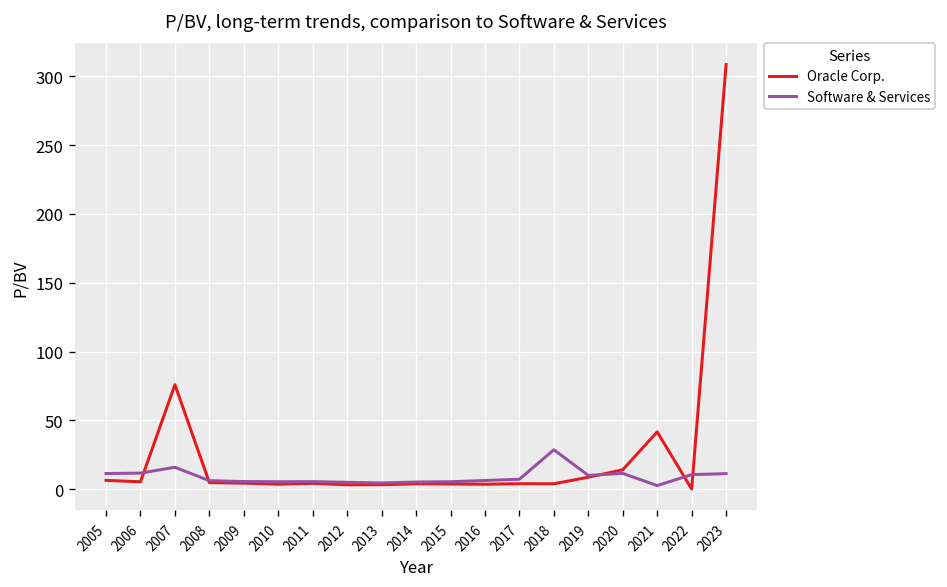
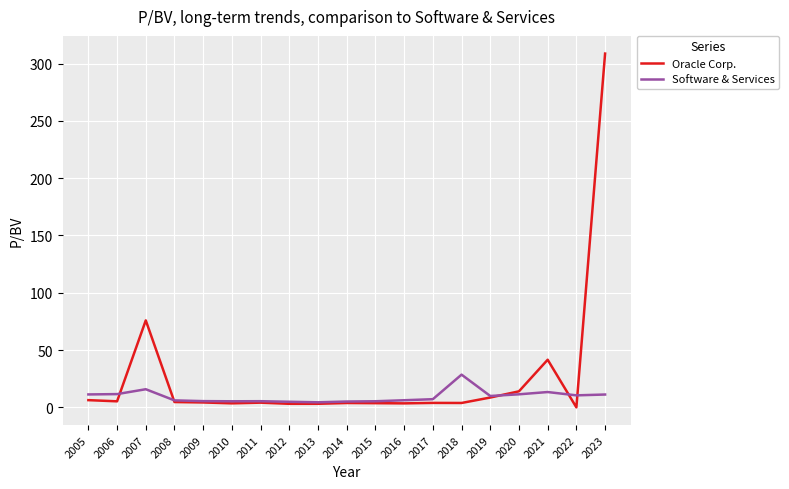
Software & Services, 2021: 3 -> 13
